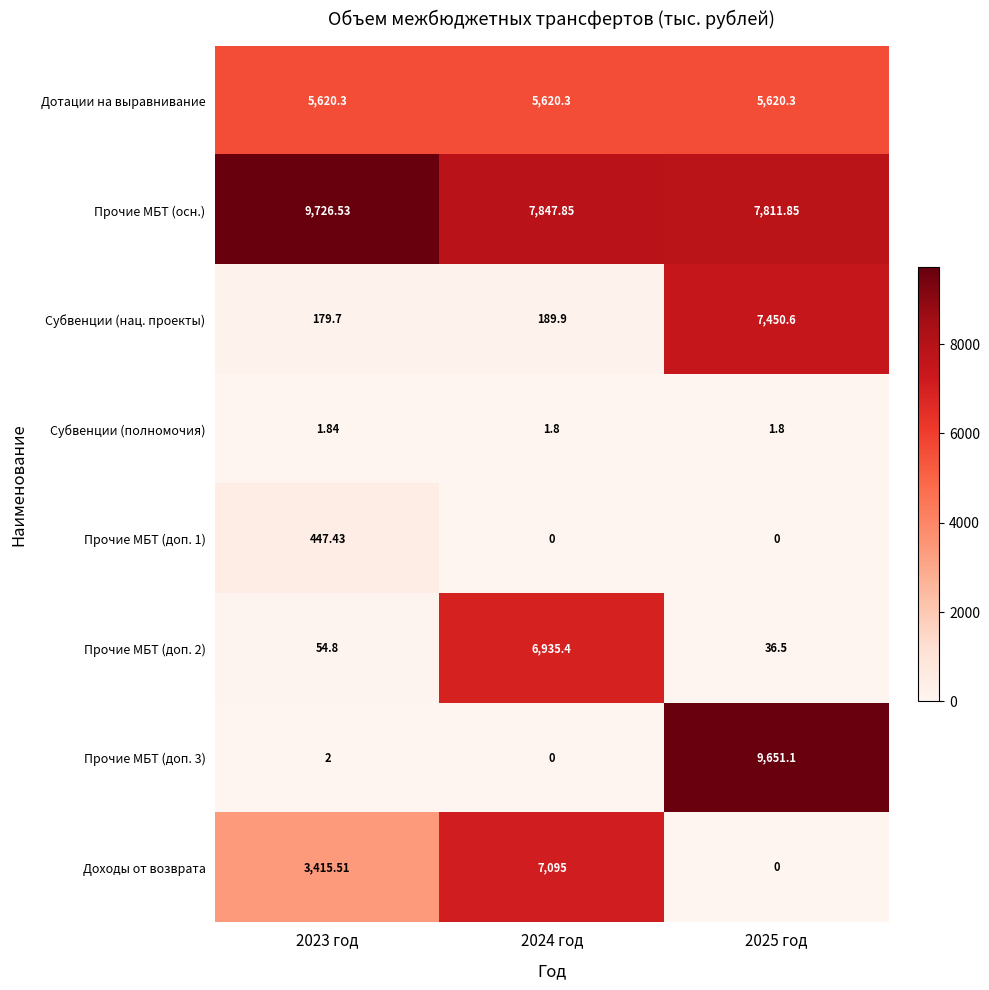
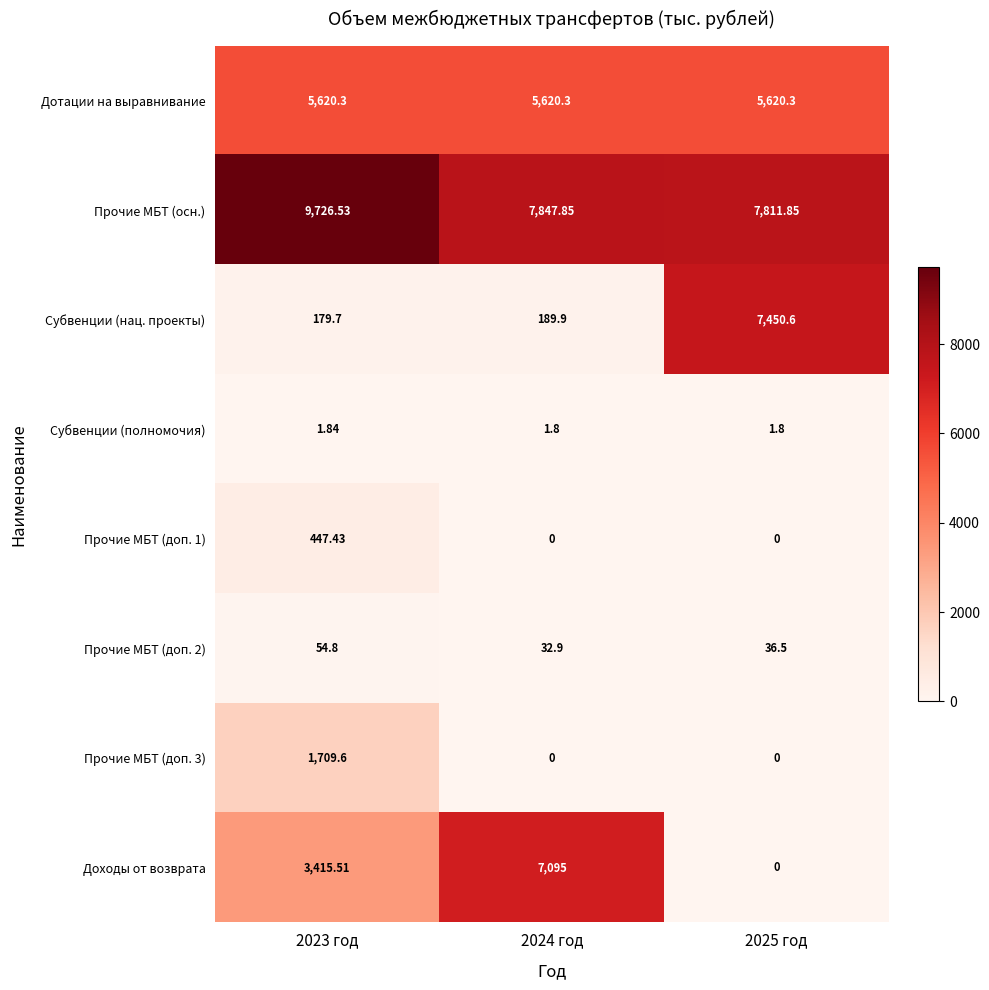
Прочие МБТ (доп. 2), 2024 год: 6,935.4 -> 32.9
Прочие МБТ (доп. 3), 2023 год: 2 -> 1,709.6
Прочие МБТ (доп. 3), 2025 год: 9,651.1 -> 0
